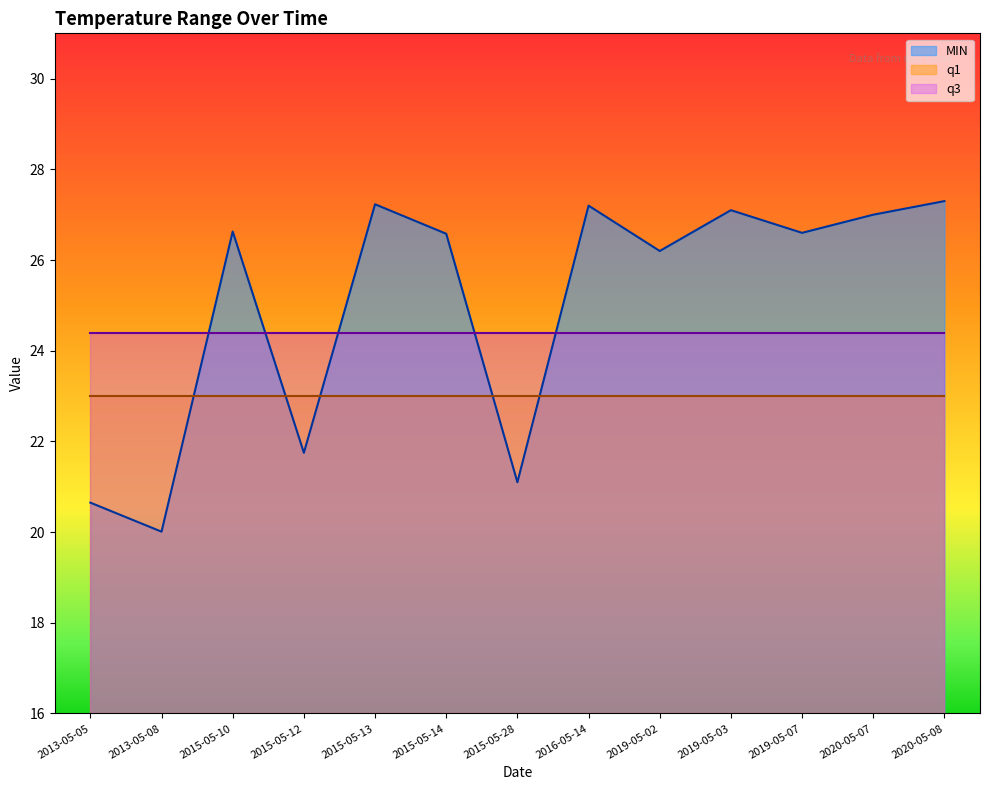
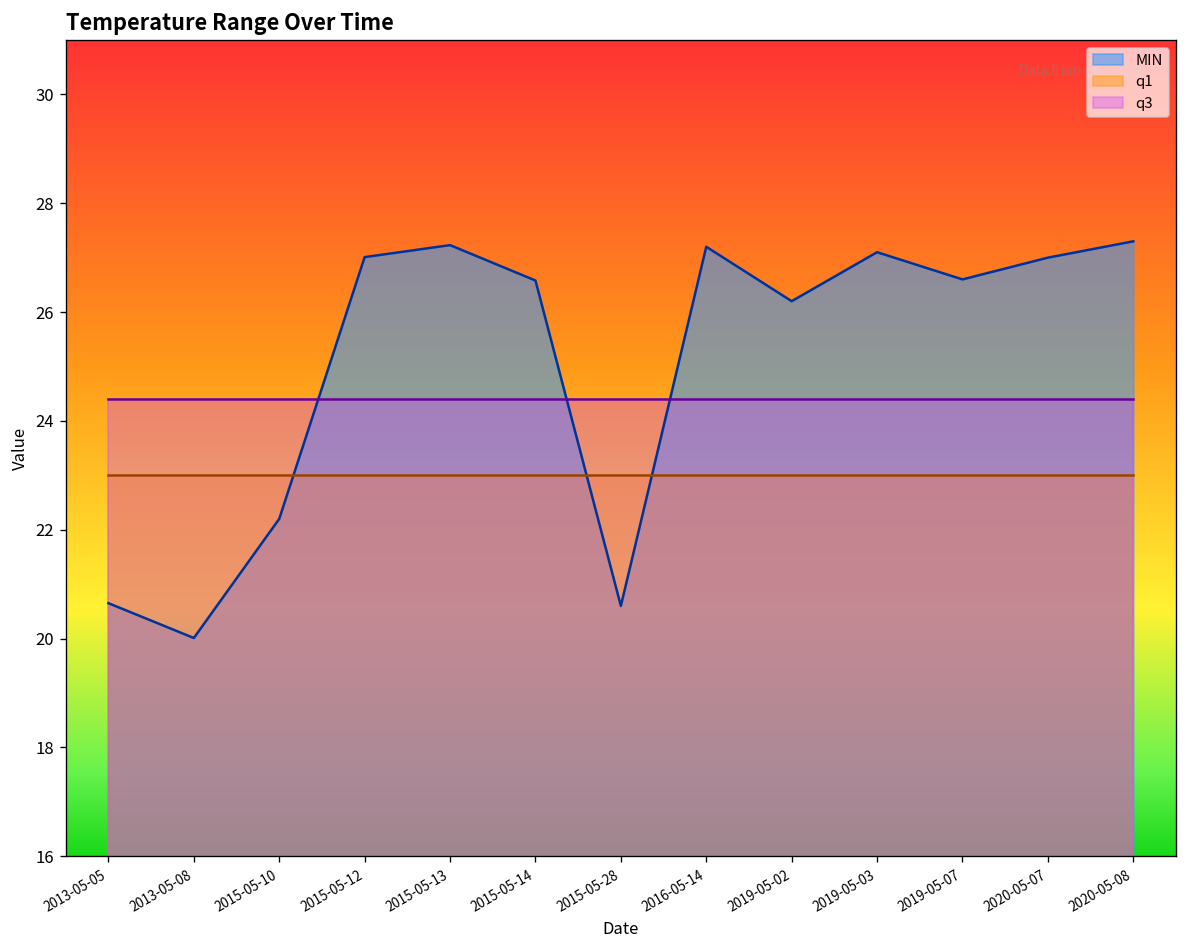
MIN, 2015-05-10: 26.6 -> 22.2
MIN, 2015-05-12: 21.8 -> 27.0
MIN, 2015-05-28: 21.1 -> 20.6
